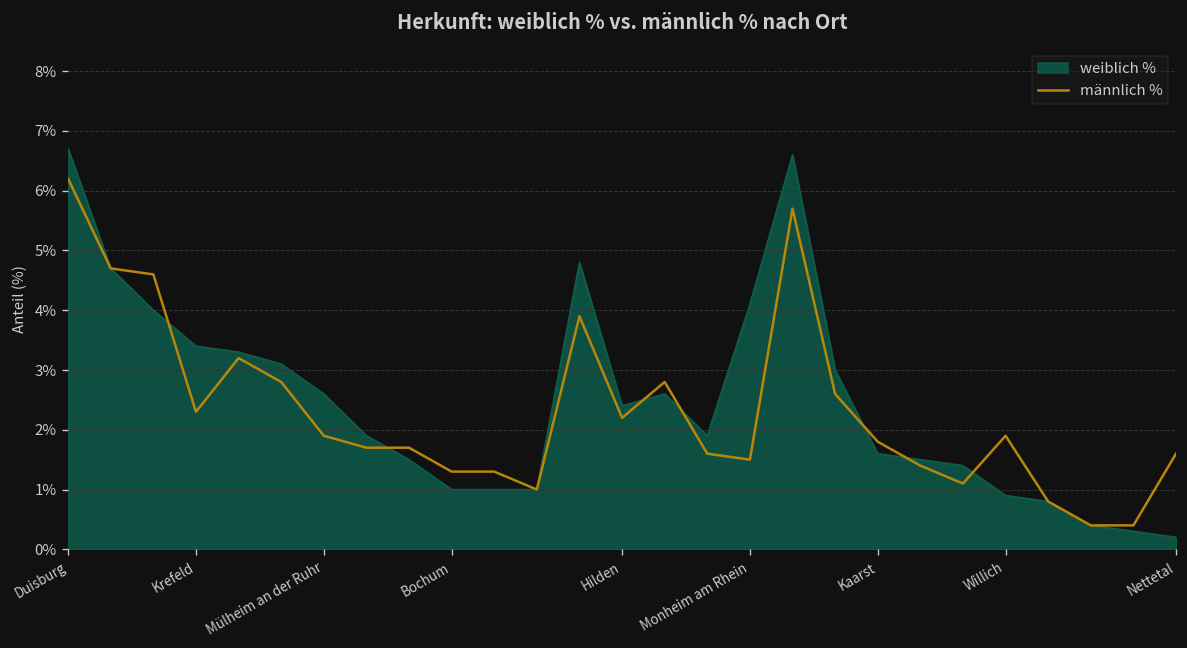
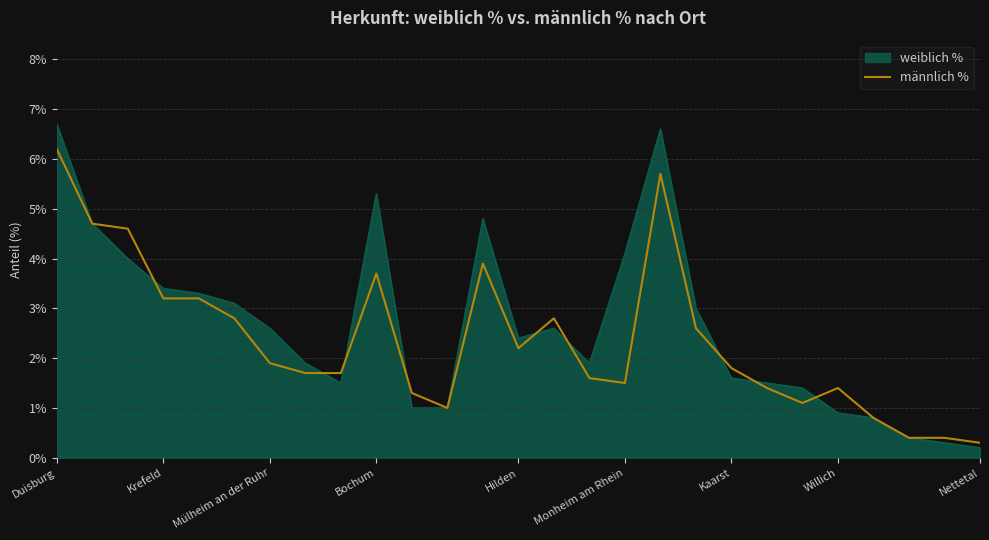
männlich %, Krefeld: 2.3% -> 3.2%
weiblich %, Bochum: 1.0% -> 5.3%
männlich %, Bochum: 1.3% -> 3.7%
männlich %, Willich: 1.9% -> 1.4%
männlich %, Nettetal: 1.6% -> 0.3%
